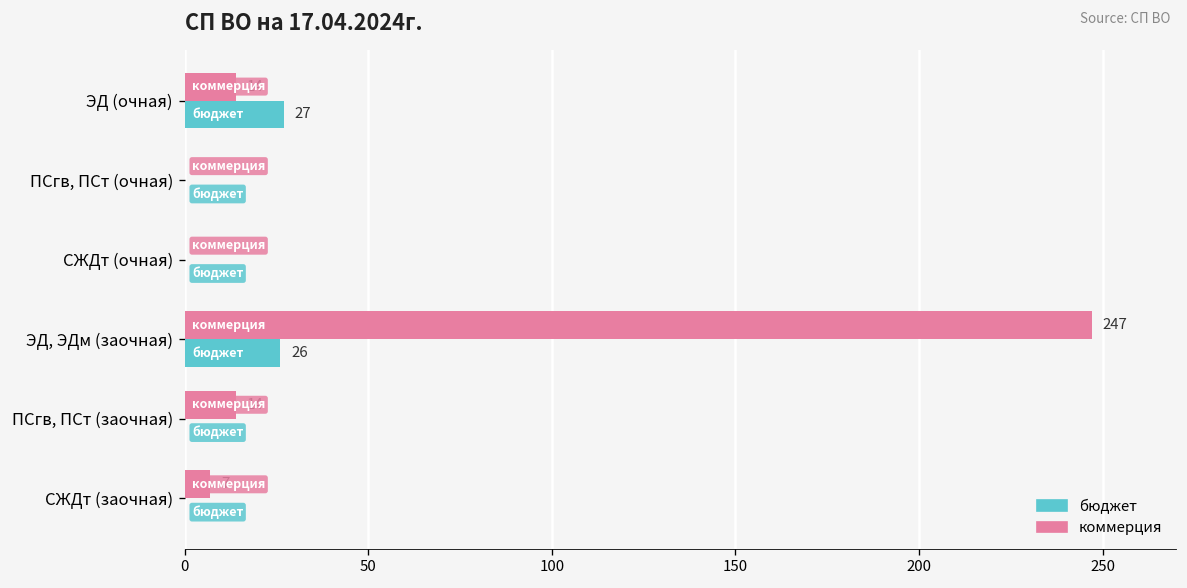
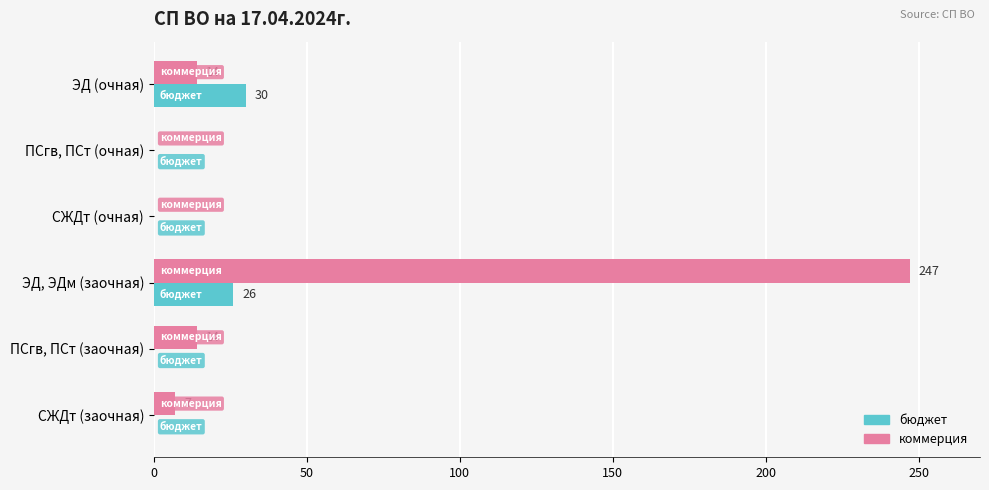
бюджет, ЭД (очная): 27 -> 30
